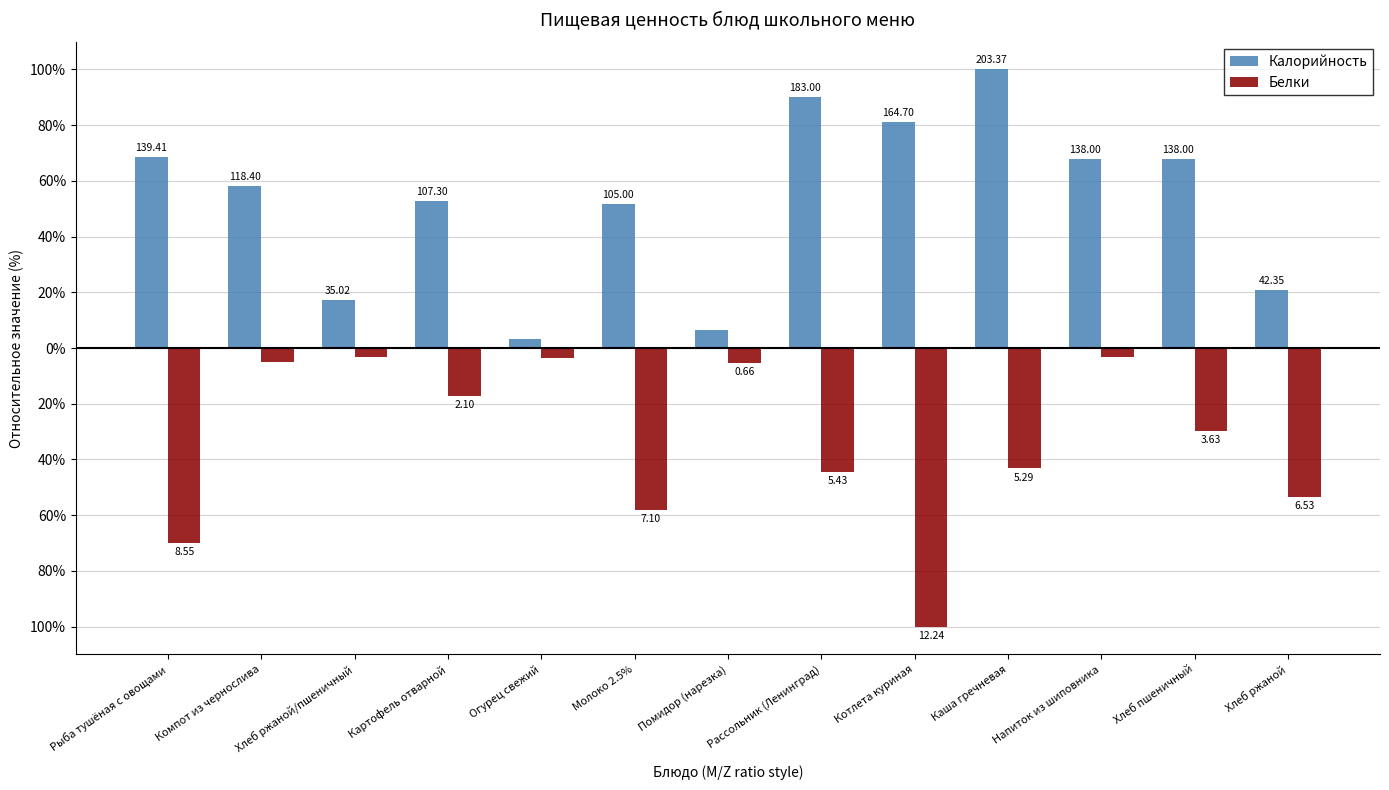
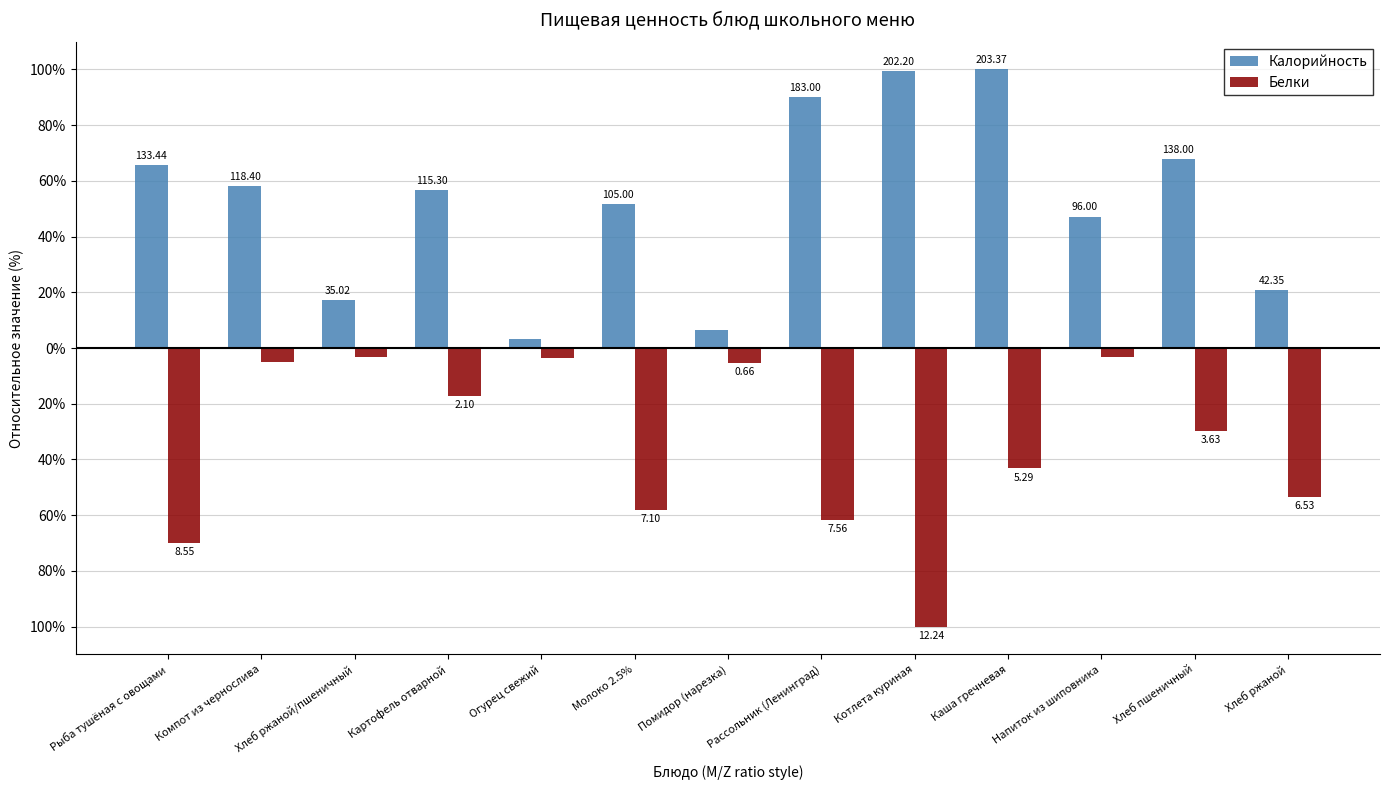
Калорийность, Рыба тушёная с овощами: 139.41 -> 133.44
Калорийность, Картофель отварной: 107.30 -> 115.30
Белки, Рассольник (Ленинград): 5.43 -> 7.56
Калорийность, Котлета куриная: 164.70 -> 202.20
Калорийность, Напиток из шиповника: 138.00 -> 96.00
